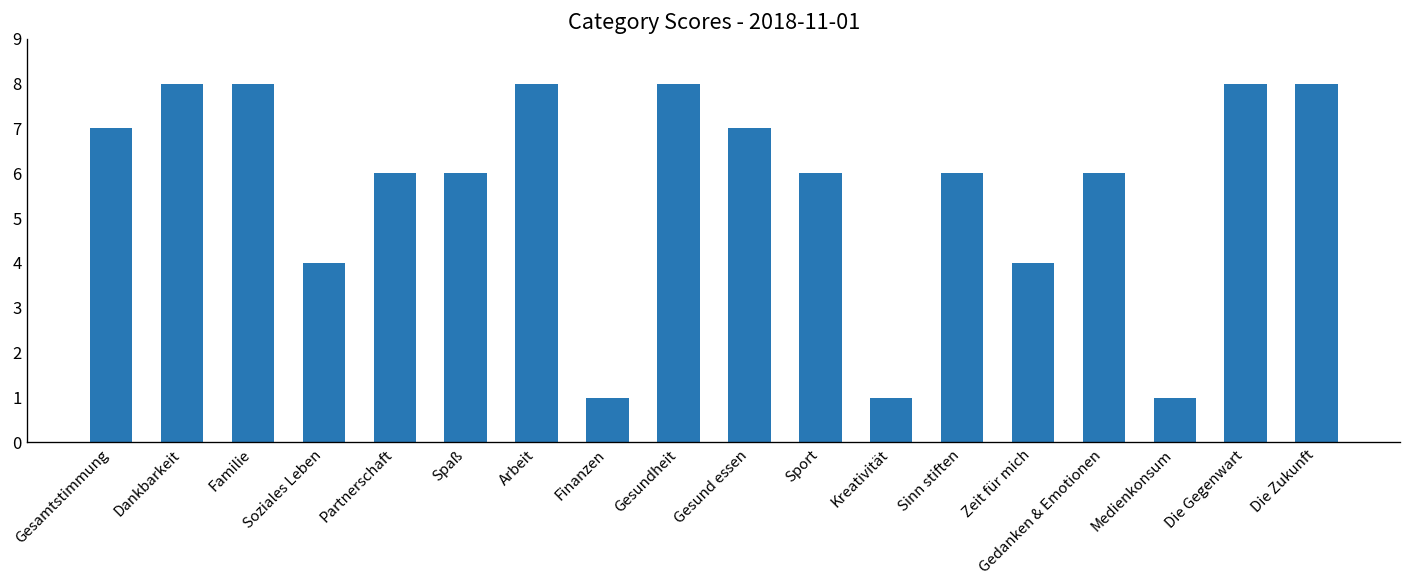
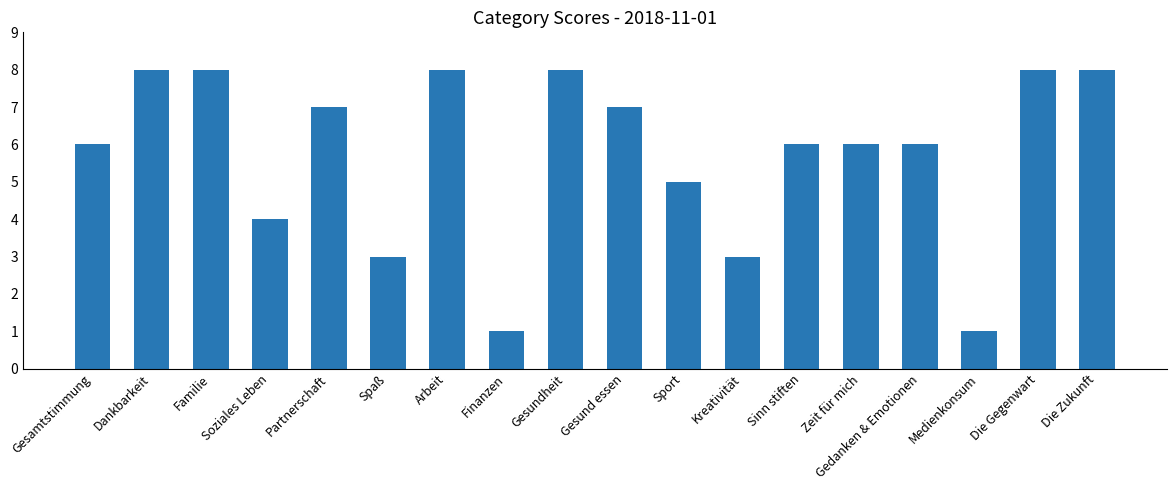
Gesamtstimmung: 7 -> 6
Partnerschaft: 6 -> 7
Spaß: 6 -> 3
Sport: 6 -> 5
Kreativität: 1 -> 3
Zeit für mich: 4 -> 6
